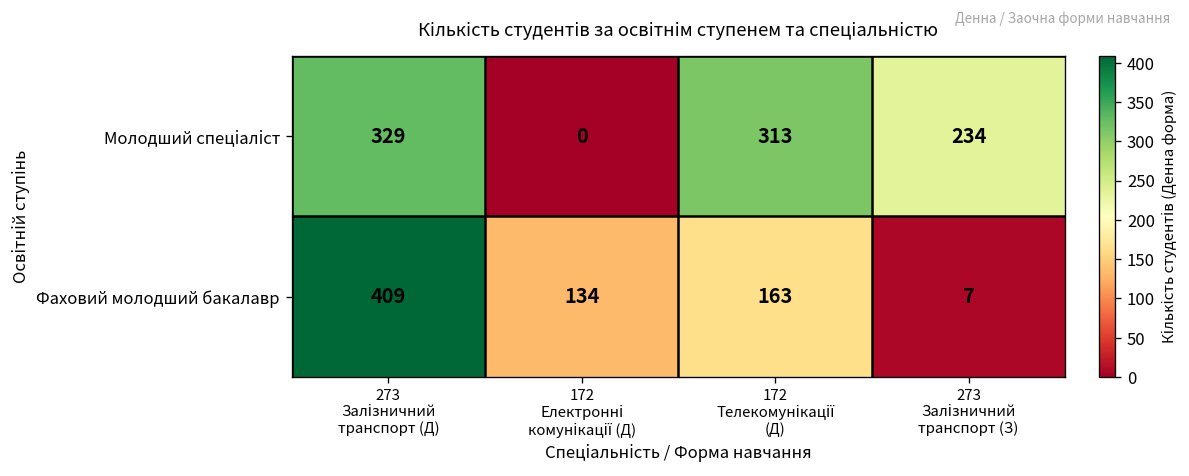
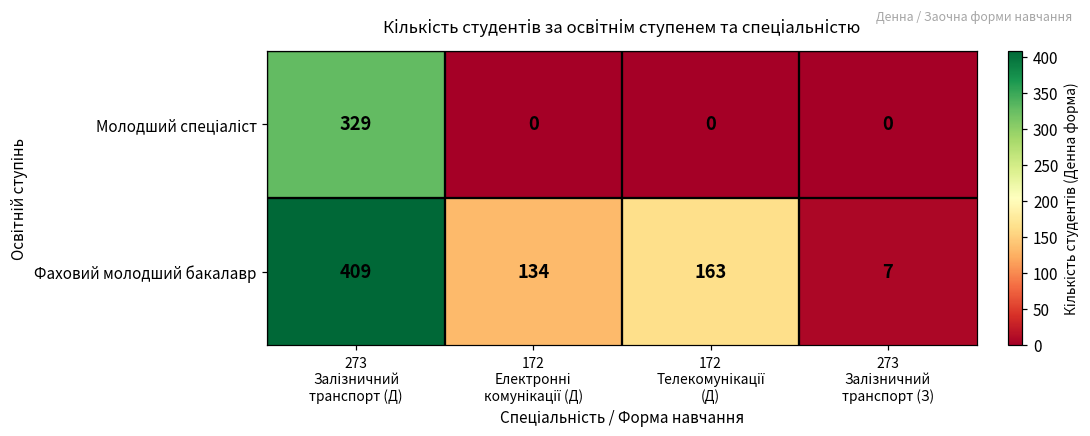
Молодший спеціаліст, 172 Телекомунікації (Д): 313 -> 0
Молодший спеціаліст, 273 Залізничний транспорт (З): 234 -> 0
